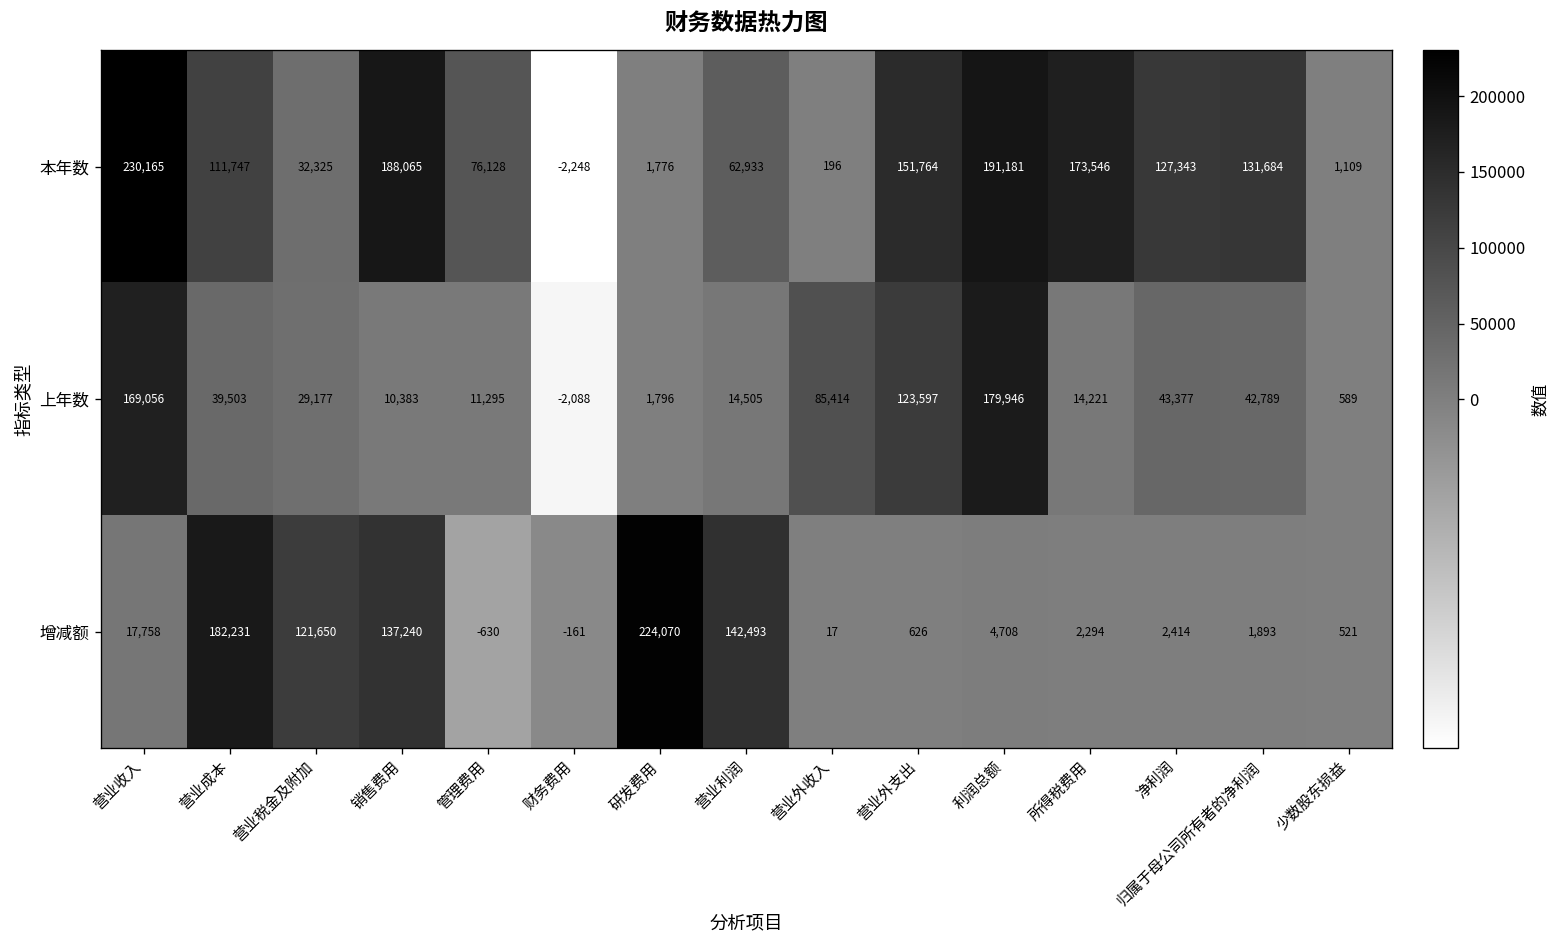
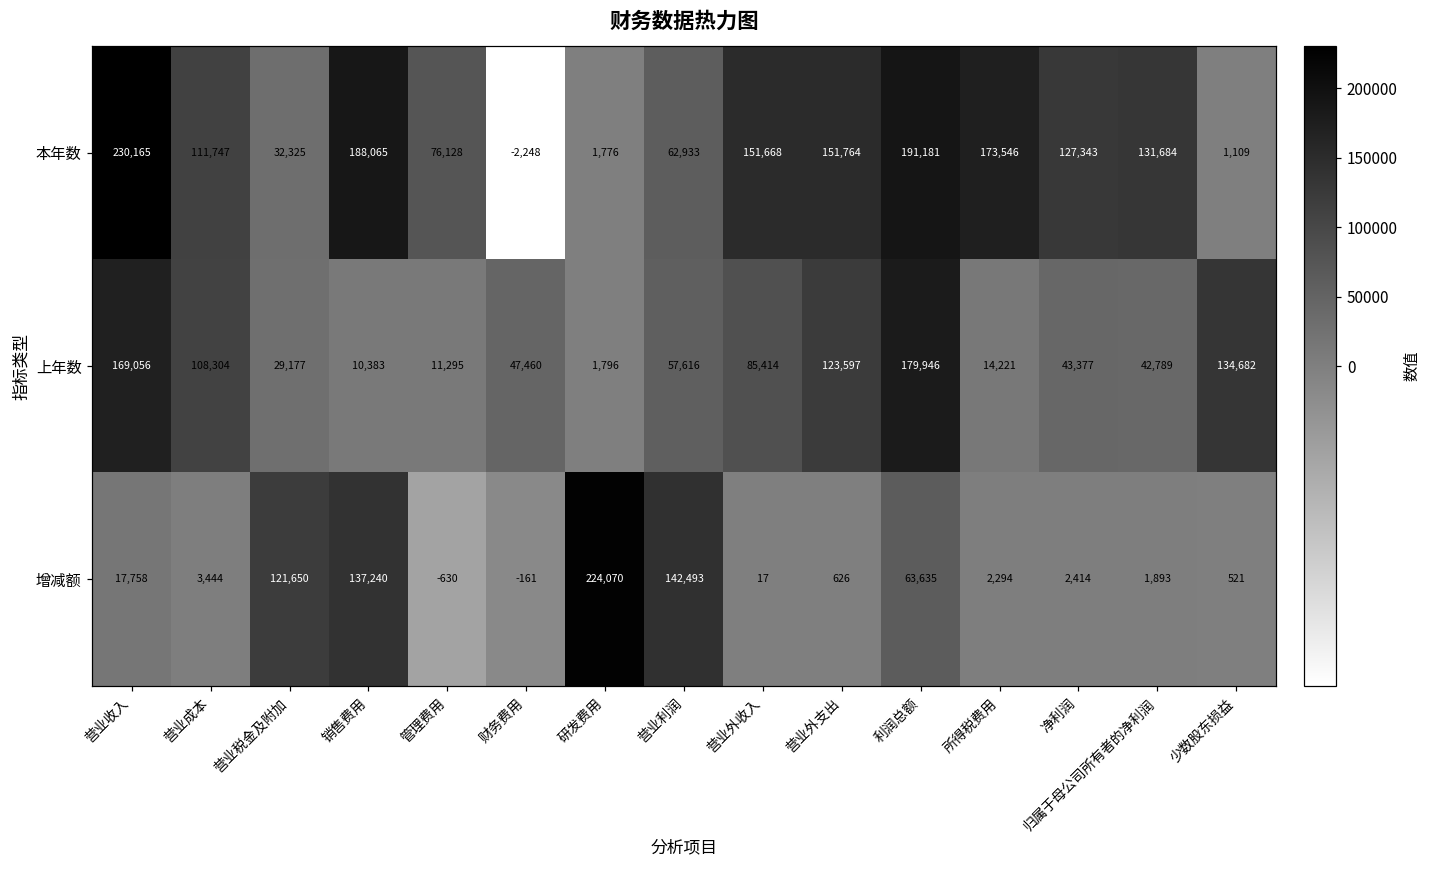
本年数, 营业外收入: 196 -> 151,668
上年数, 营业成本: 39,503 -> 108,304
上年数, 财务费用: -2,088 -> 47,460
上年数, 营业利润: 14,505 -> 57,616
上年数, 少数股东损益: 589 -> 134,682
增减额, 营业成本: 182,231 -> 3,444
增减额, 利润总额: 4,708 -> 63,635
